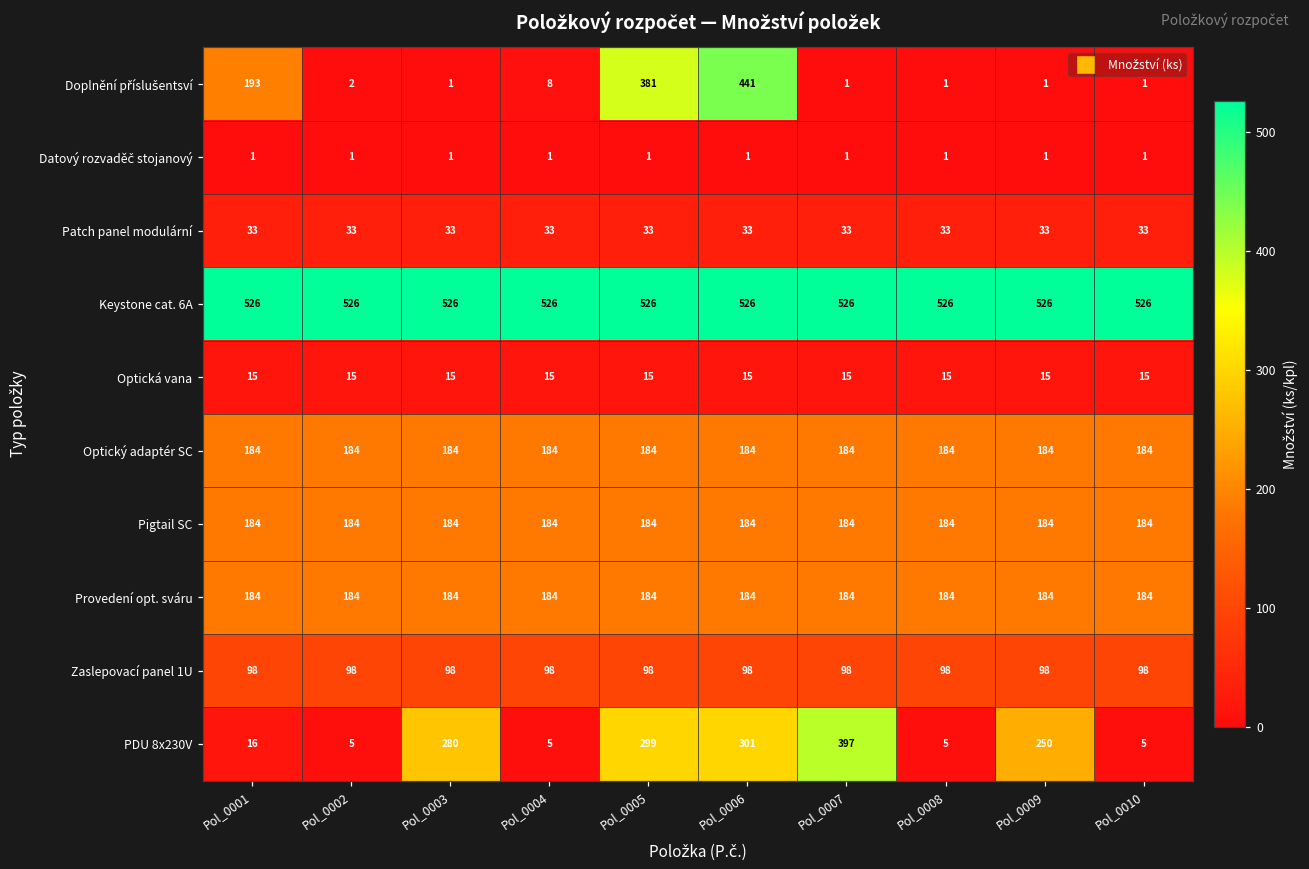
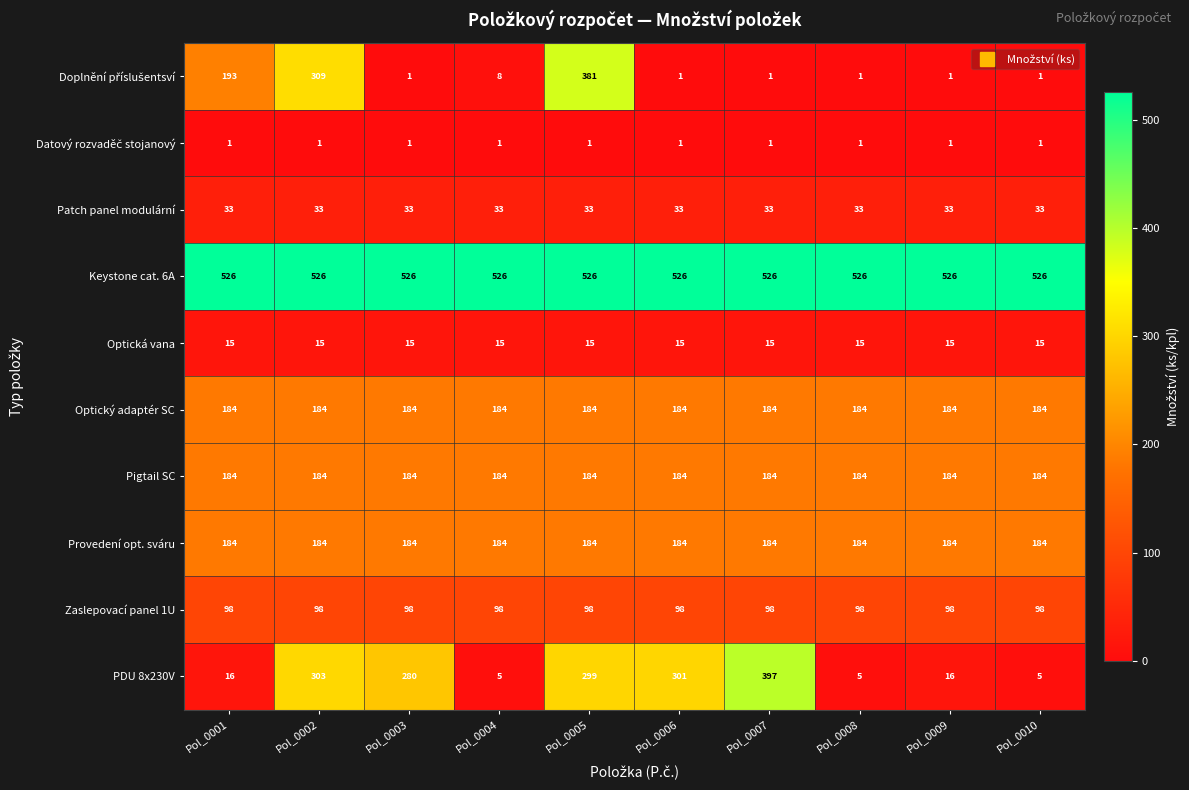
Doplnění příslušentsví, Pol_0002: 2 -> 309
Doplnění příslušentsví, Pol_0006: 441 -> 1
PDU 8x230V, Pol_0002: 5 -> 303
PDU 8x230V, Pol_0009: 250 -> 16
